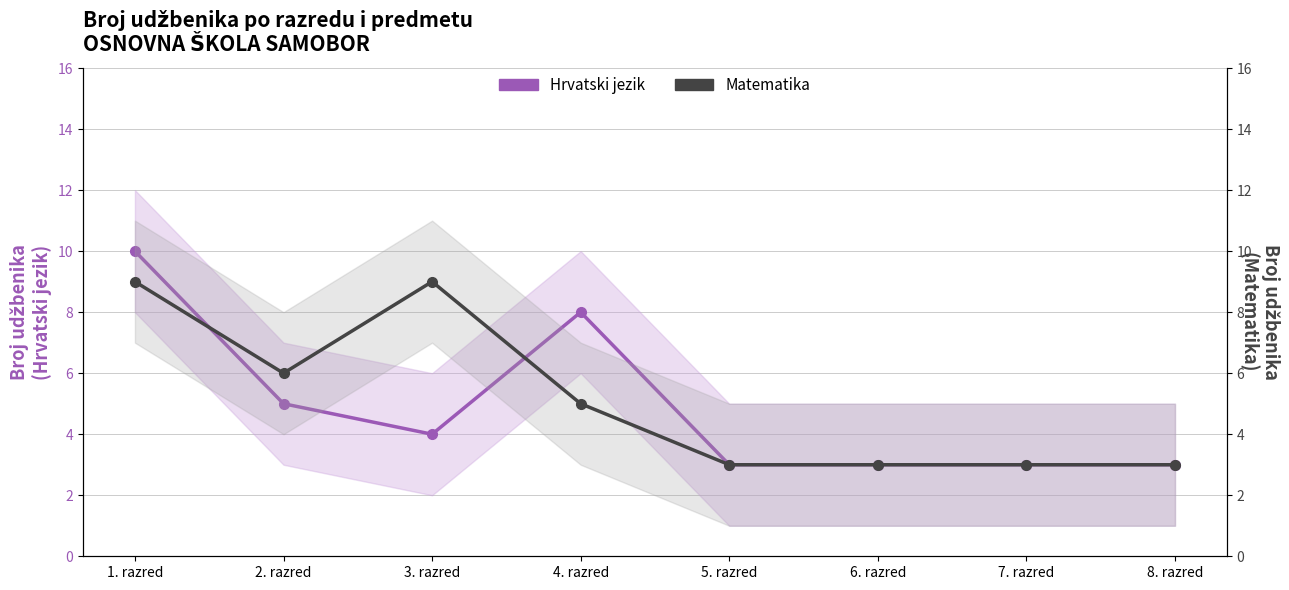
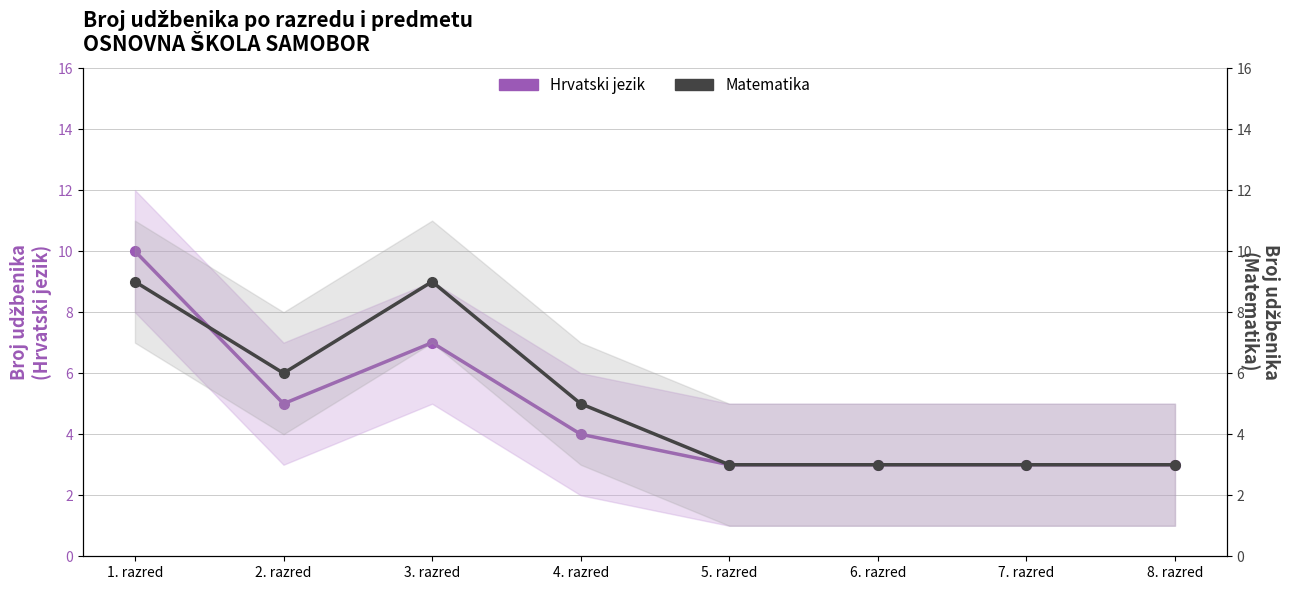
Hrvatski jezik, 3. razred: 4 -> 7
Hrvatski jezik, 4. razred: 8 -> 4
